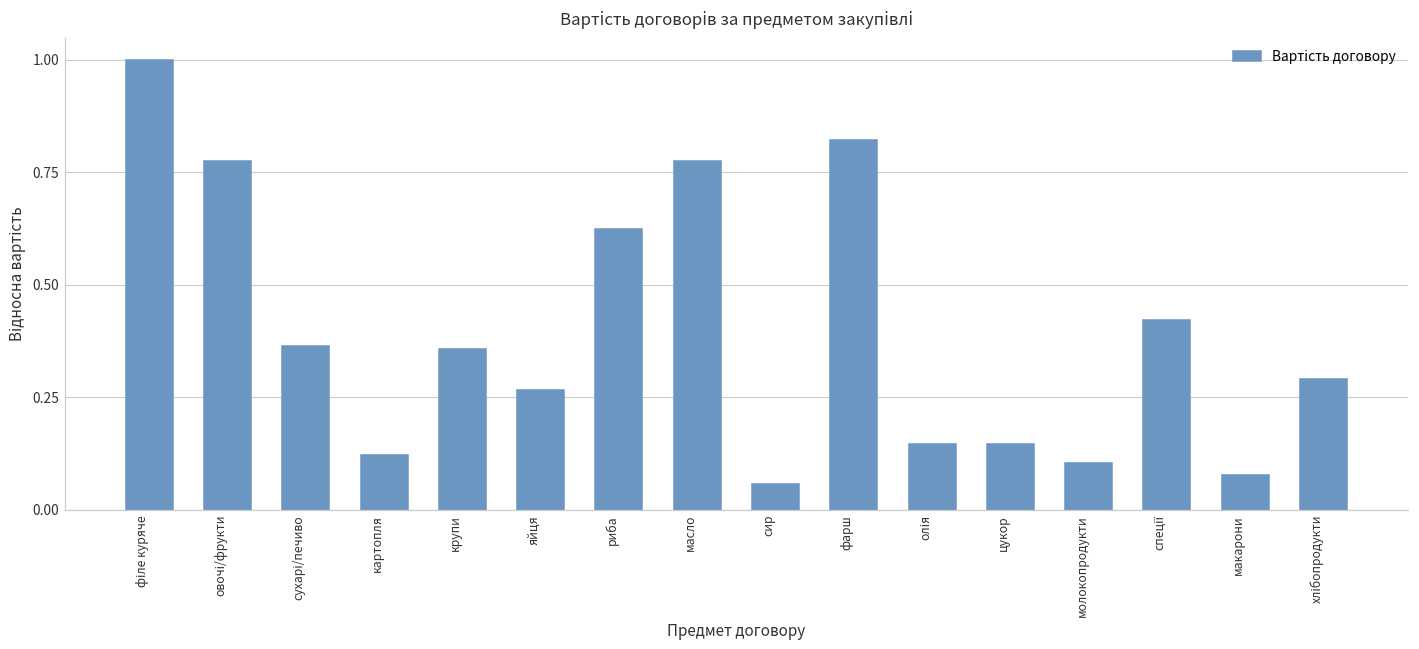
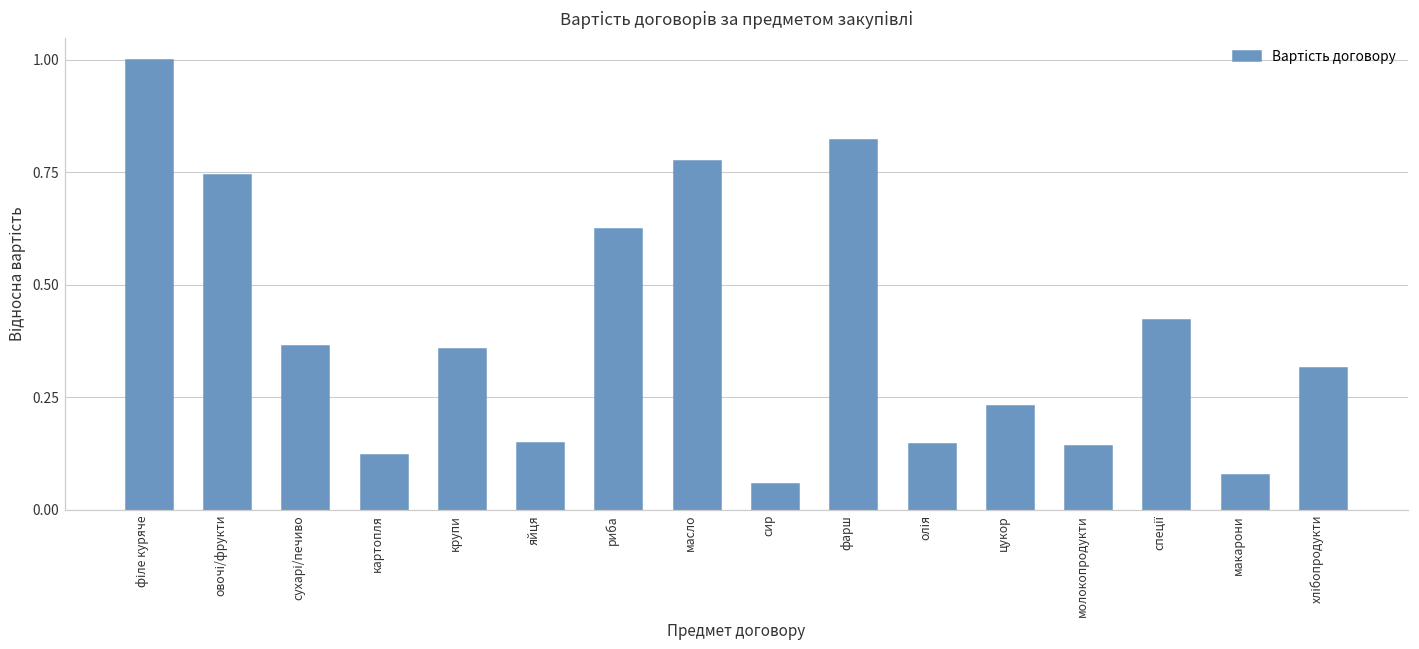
овочі/фрукти: 0.77 -> 0.74
яйця: 0.27 -> 0.15
цукор: 0.15 -> 0.23
молокопродукти: 0.10 -> 0.14
хлібопродукти: 0.29 -> 0.32
